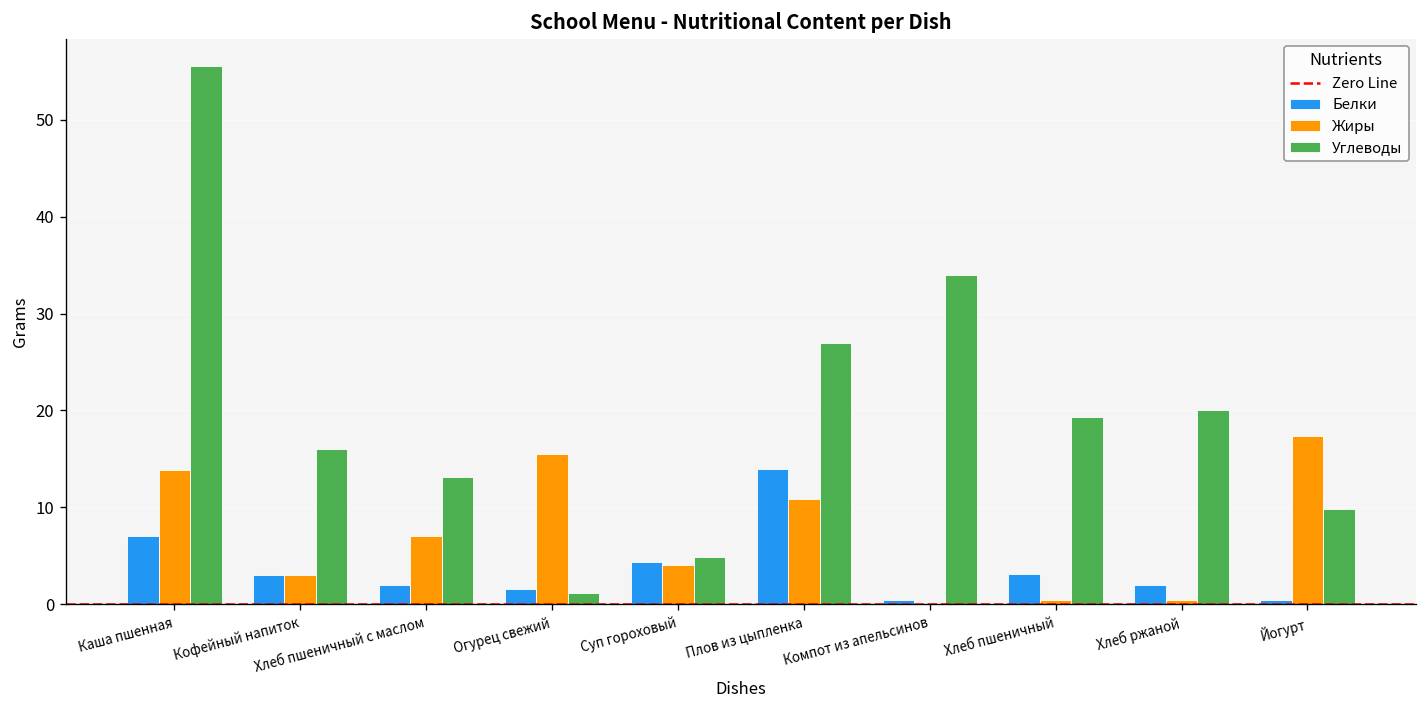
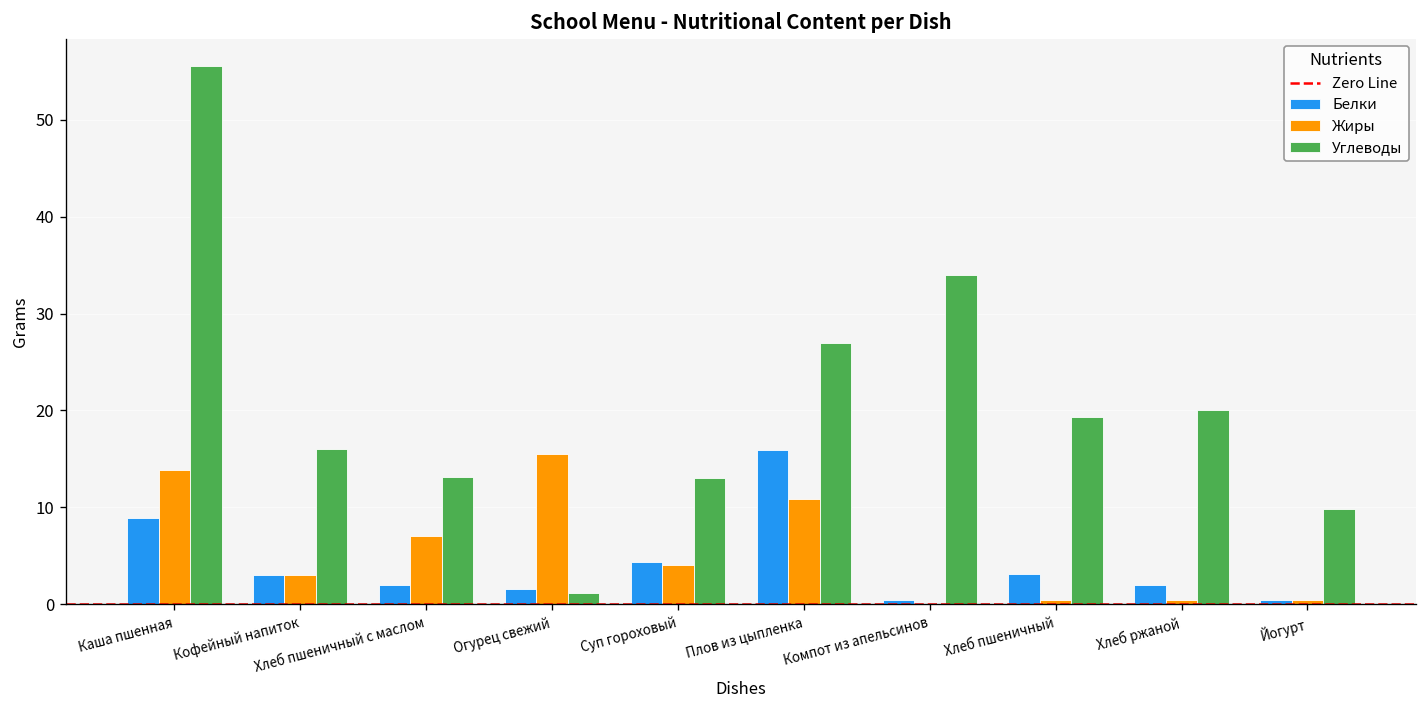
Белки, Каша пшенная: 7 -> 9
Углеводы, Суп гороховый: 5 -> 13
Белки, Плов из цыпленка: 14 -> 16
Жиры, Йогурт: 17 -> 0
